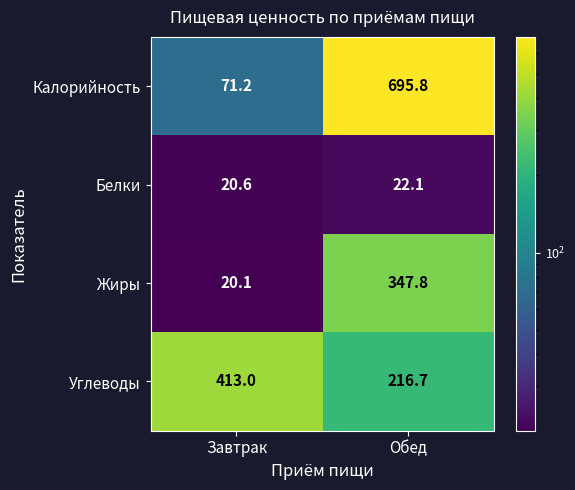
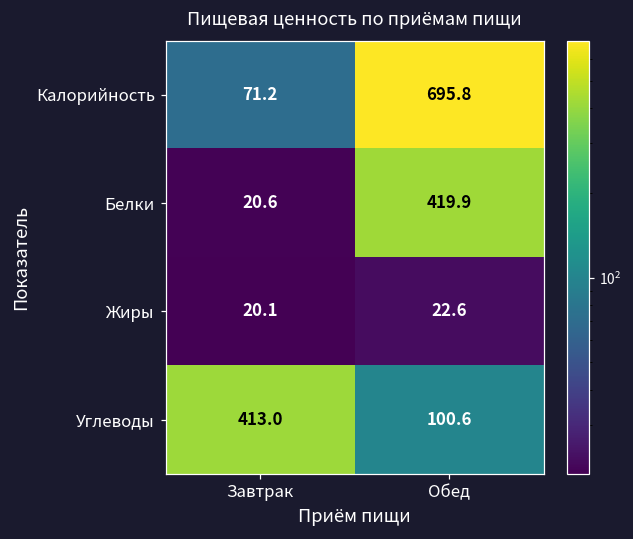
Белки, Обед: 22.1 -> 419.9
Жиры, Обед: 347.8 -> 22.6
Углеводы, Обед: 216.7 -> 100.6
